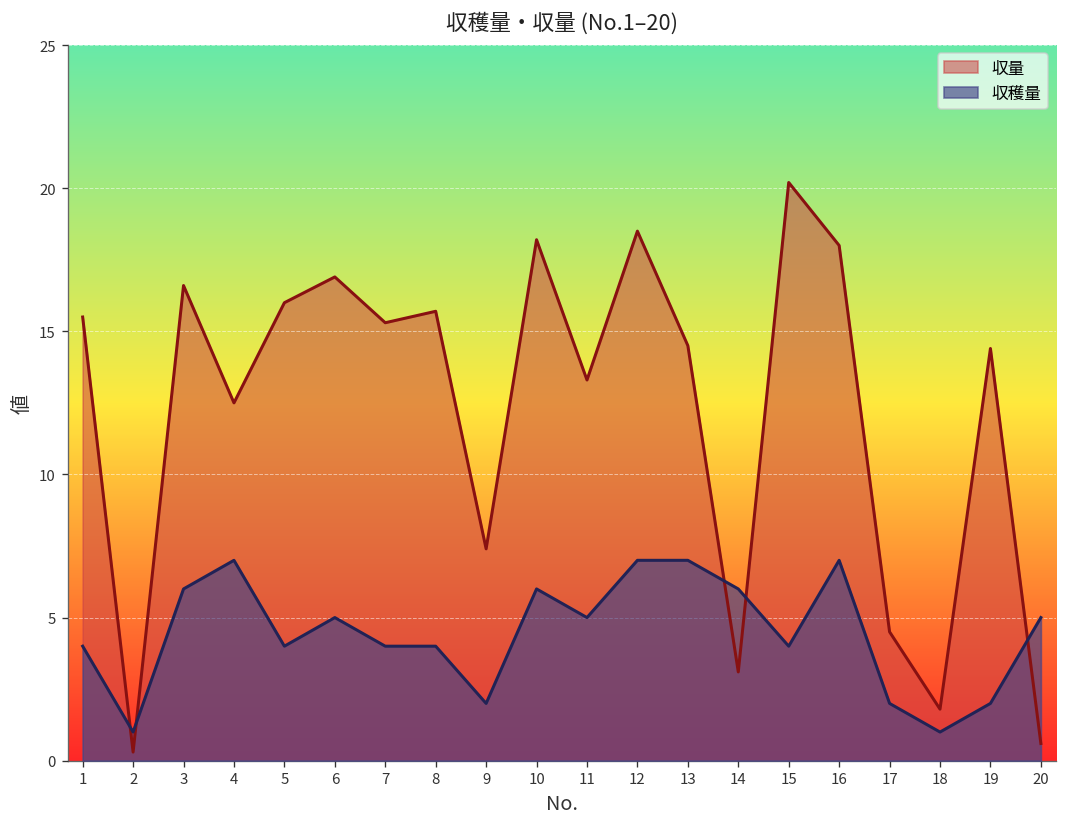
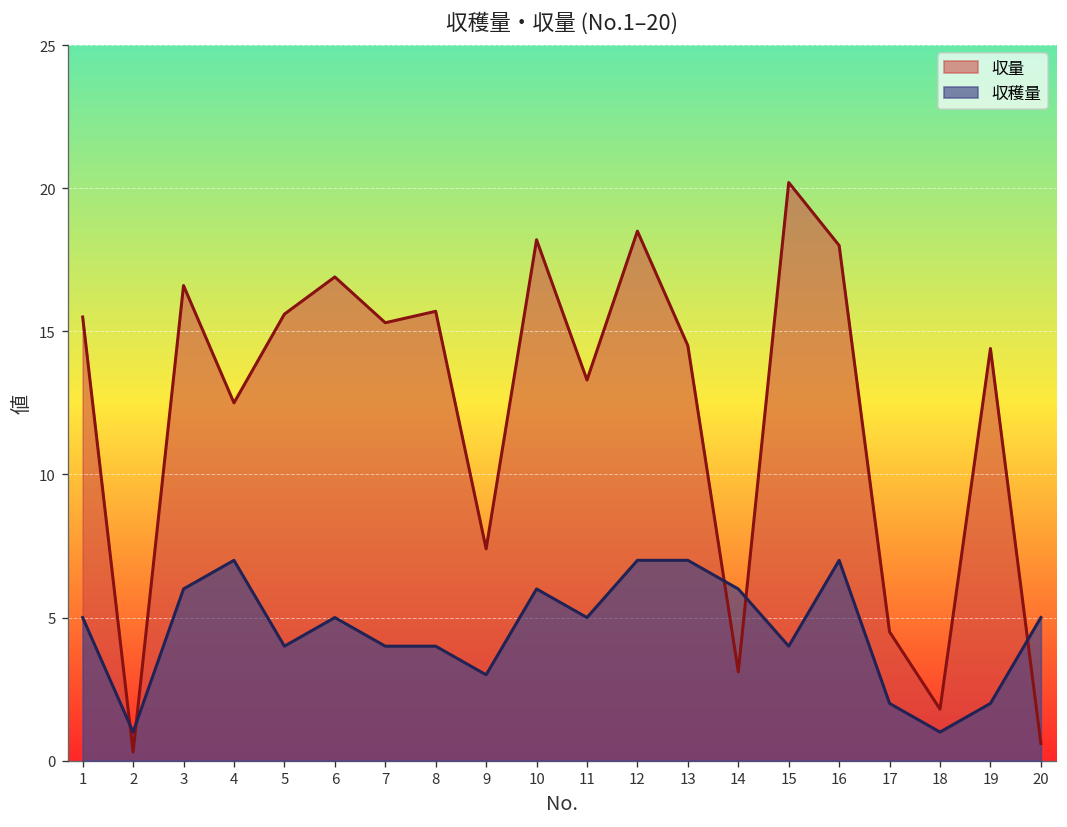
収穫量, 1: 4 -> 5
収量, 5: 16.0 -> 15.6
収穫量, 9: 2 -> 3
